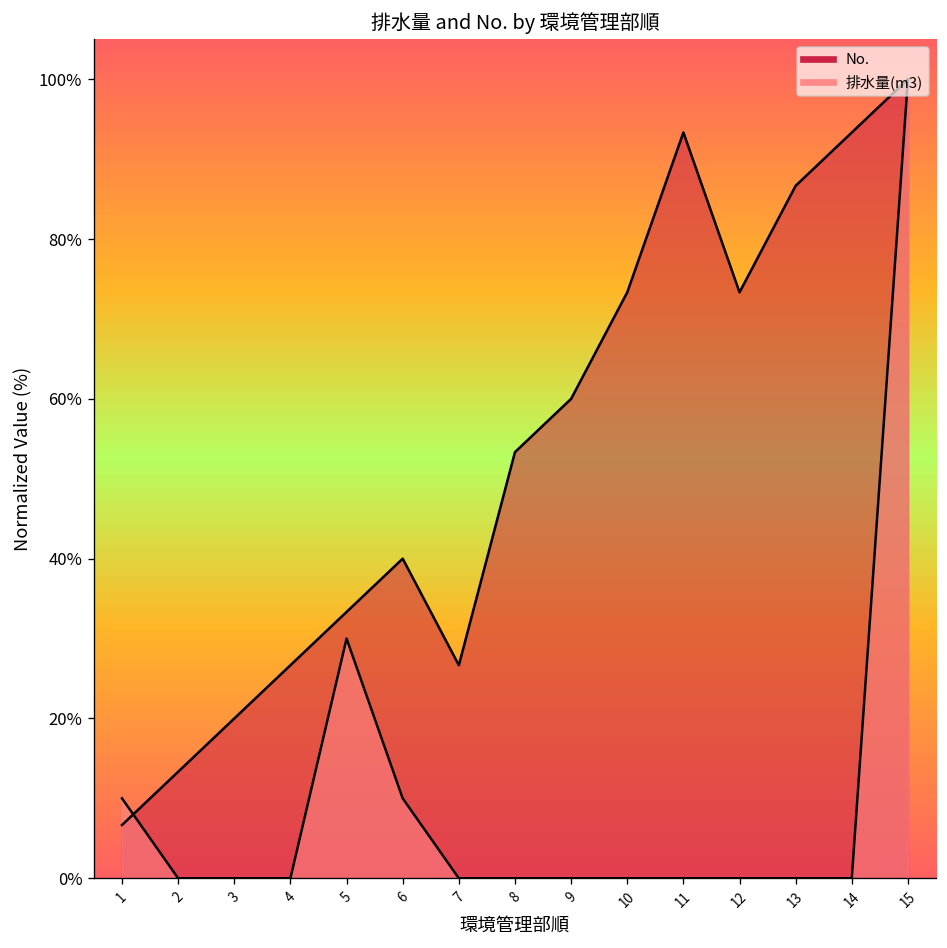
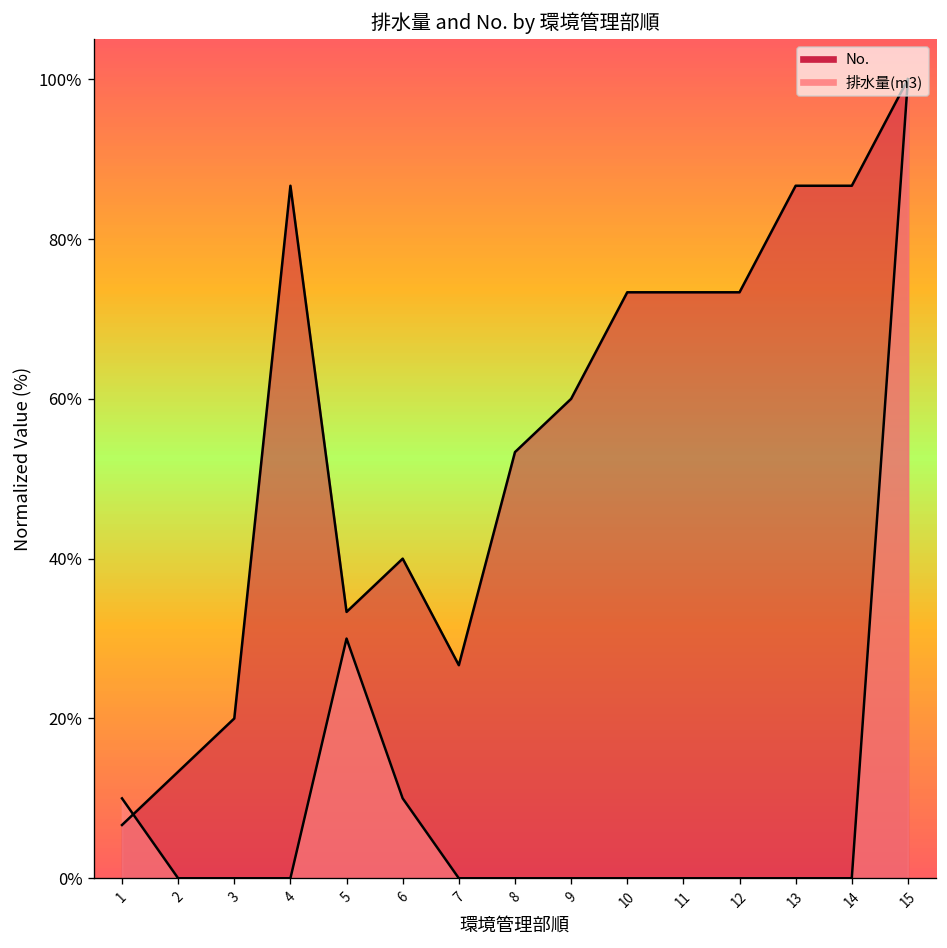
No., 4: 27% -> 87%
No., 11: 93% -> 73%
No., 14: 93% -> 87%
